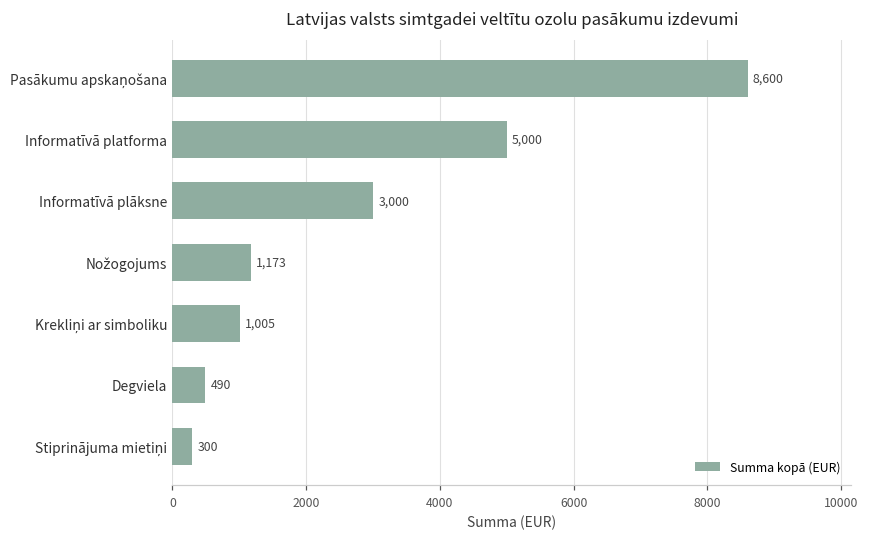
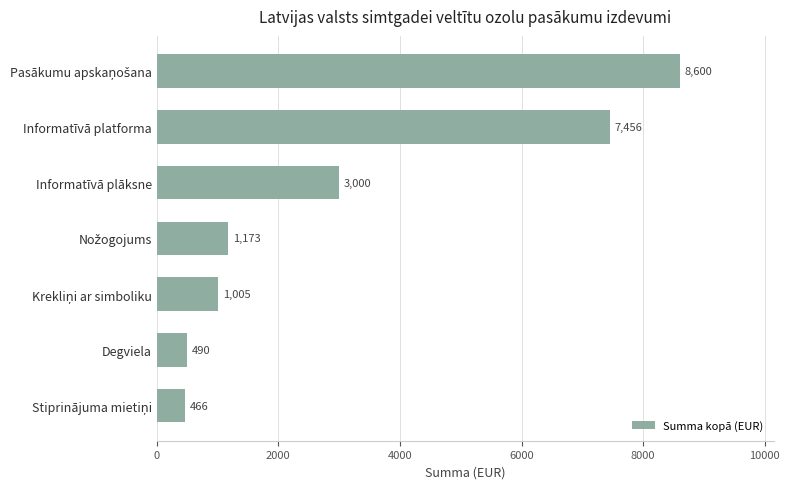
Informatīvā platforma: 5,000 -> 7,456
Stiprinājuma mietiņi: 300 -> 466
